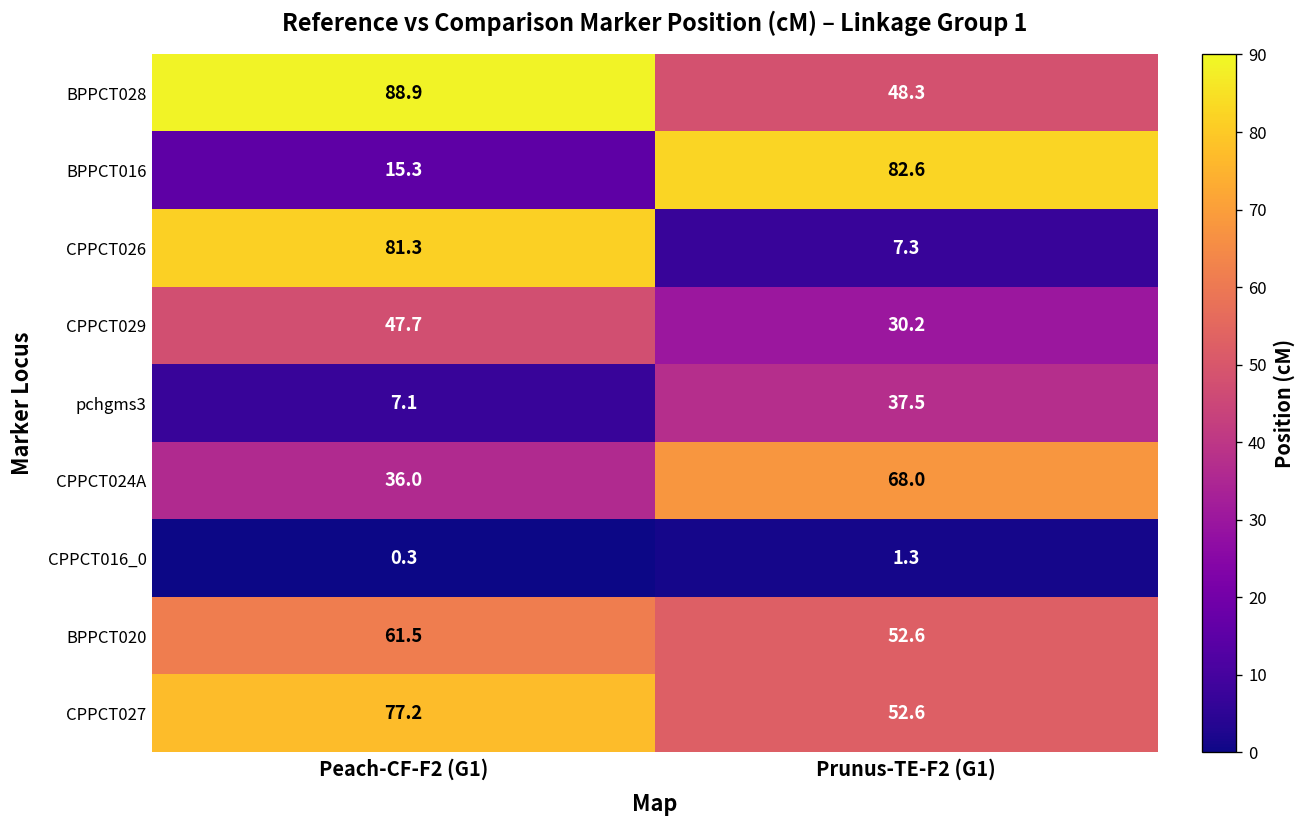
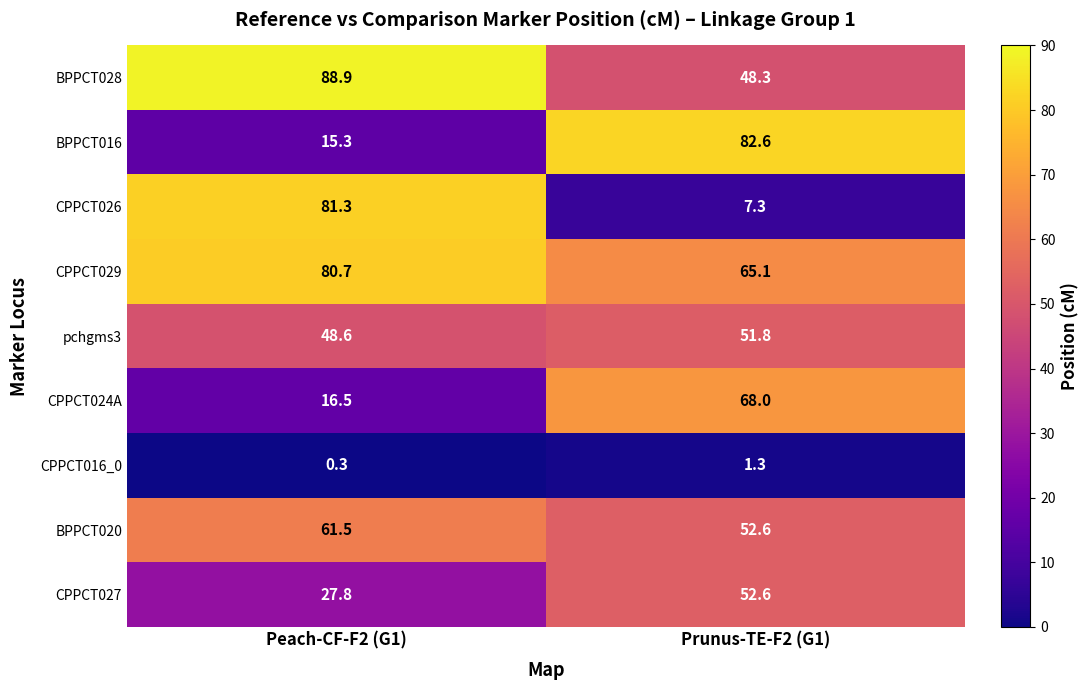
CPPCT029, Peach-CF-F2 (G1): 47.7 -> 80.7
CPPCT029, Prunus-TE-F2 (G1): 30.2 -> 65.1
pchgms3, Peach-CF-F2 (G1): 7.1 -> 48.6
pchgms3, Prunus-TE-F2 (G1): 37.5 -> 51.8
CPPCT024A, Peach-CF-F2 (G1): 36.0 -> 16.5
CPPCT027, Peach-CF-F2 (G1): 77.2 -> 27.8
